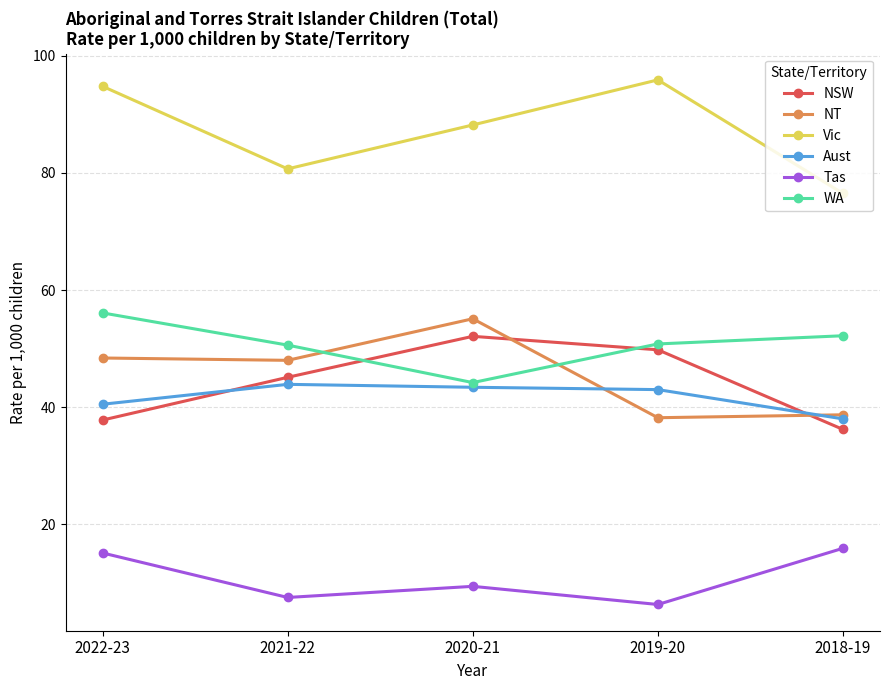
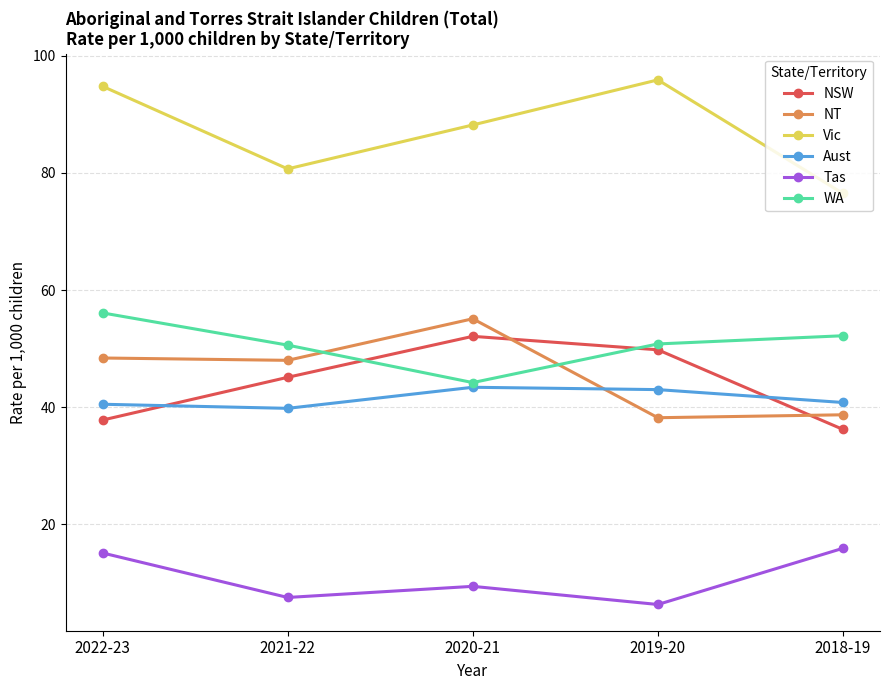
Aust, 2021-22: 44 -> 40
Aust, 2018-19: 38 -> 41
